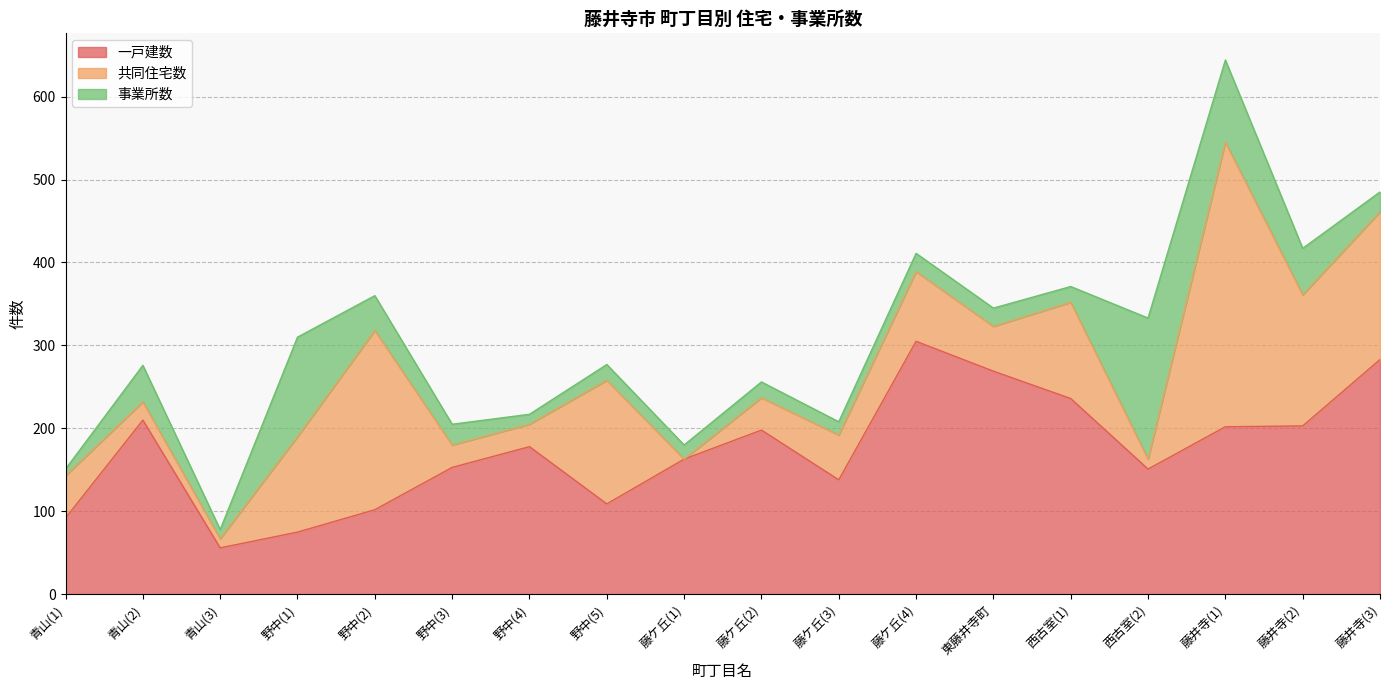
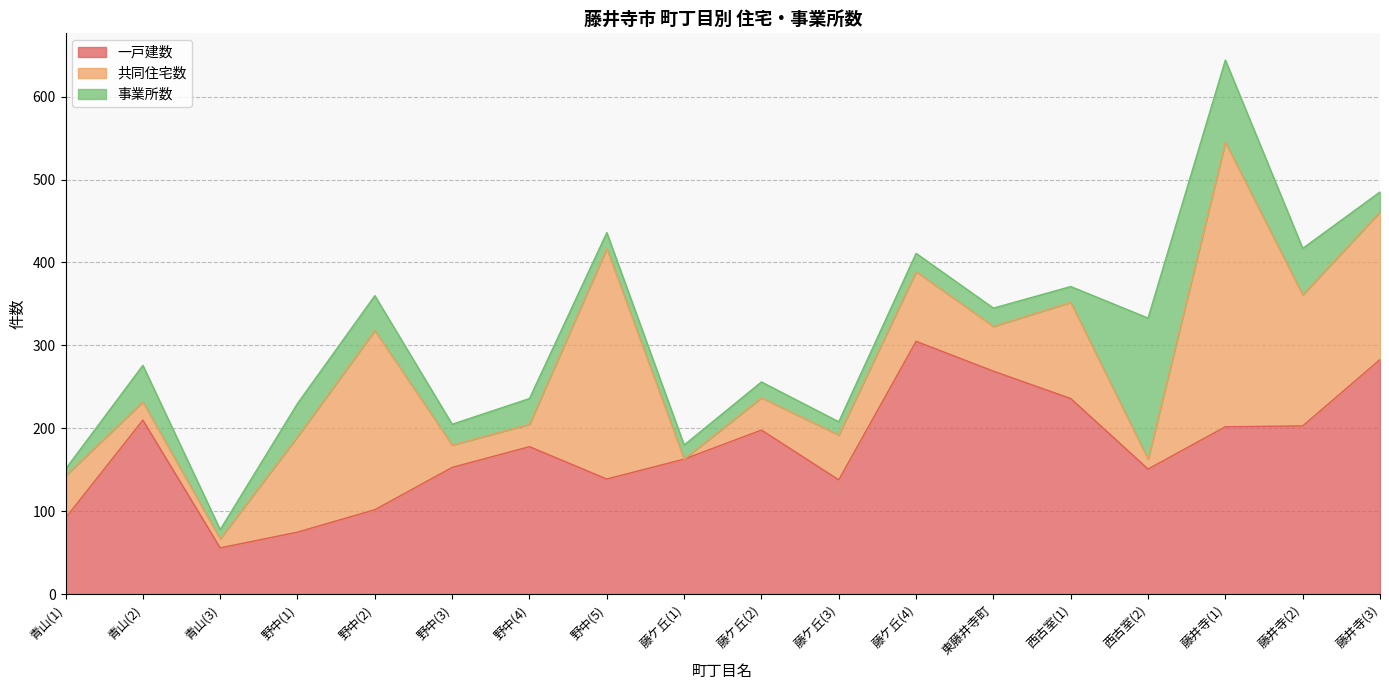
事業所数, 野中(1): 120 -> 40
事業所数, 野中(4): 10 -> 30
一戸建数, 野中(5): 110 -> 140
共同住宅数, 野中(5): 150 -> 280
